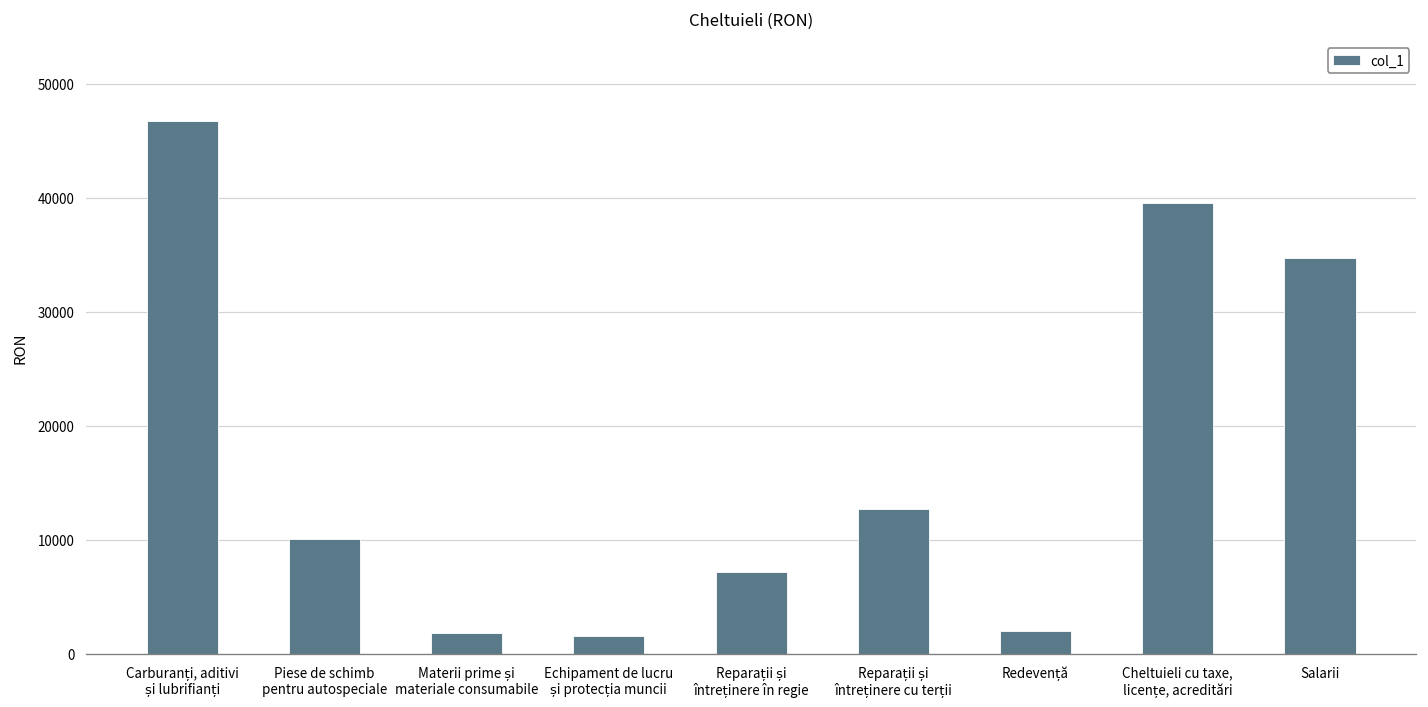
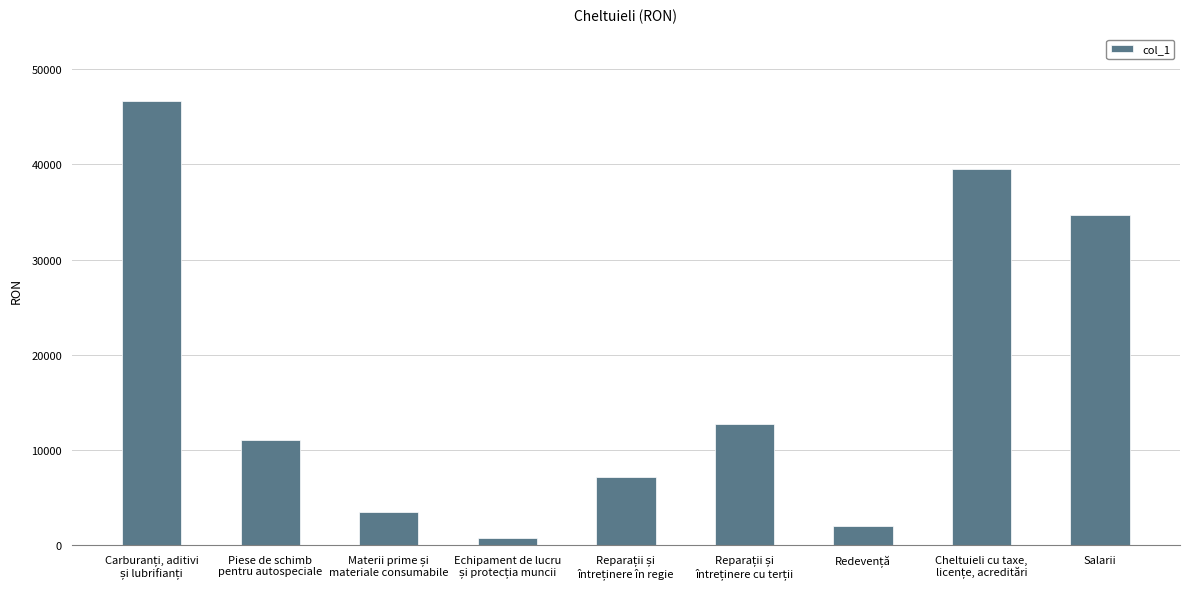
Piese de schimb pentru autospeciale: 10000 -> 11000
Materii prime și materiale consumabile: 2000 -> 3000
Echipament de lucru și protecția muncii: 2000 -> 1000
